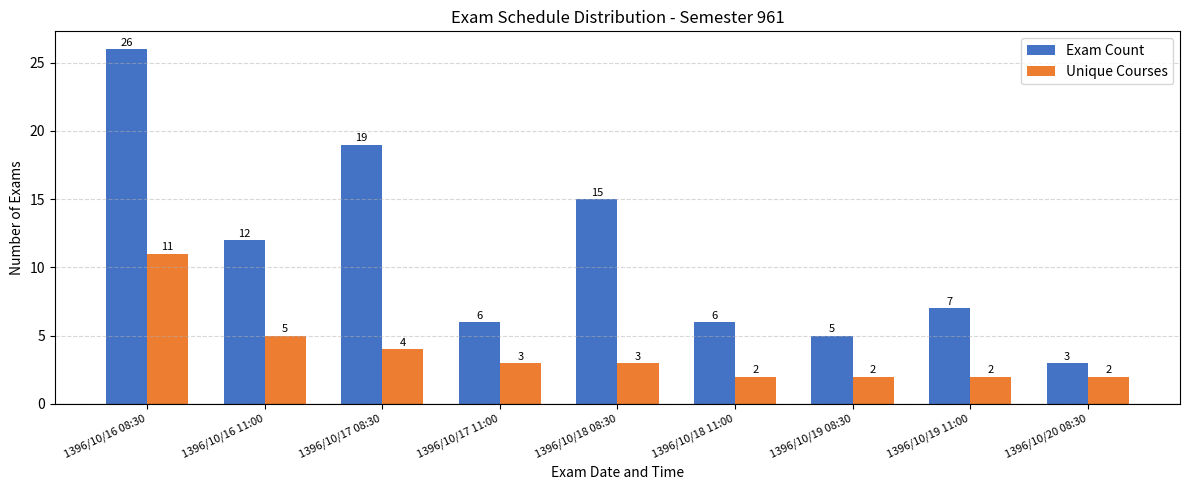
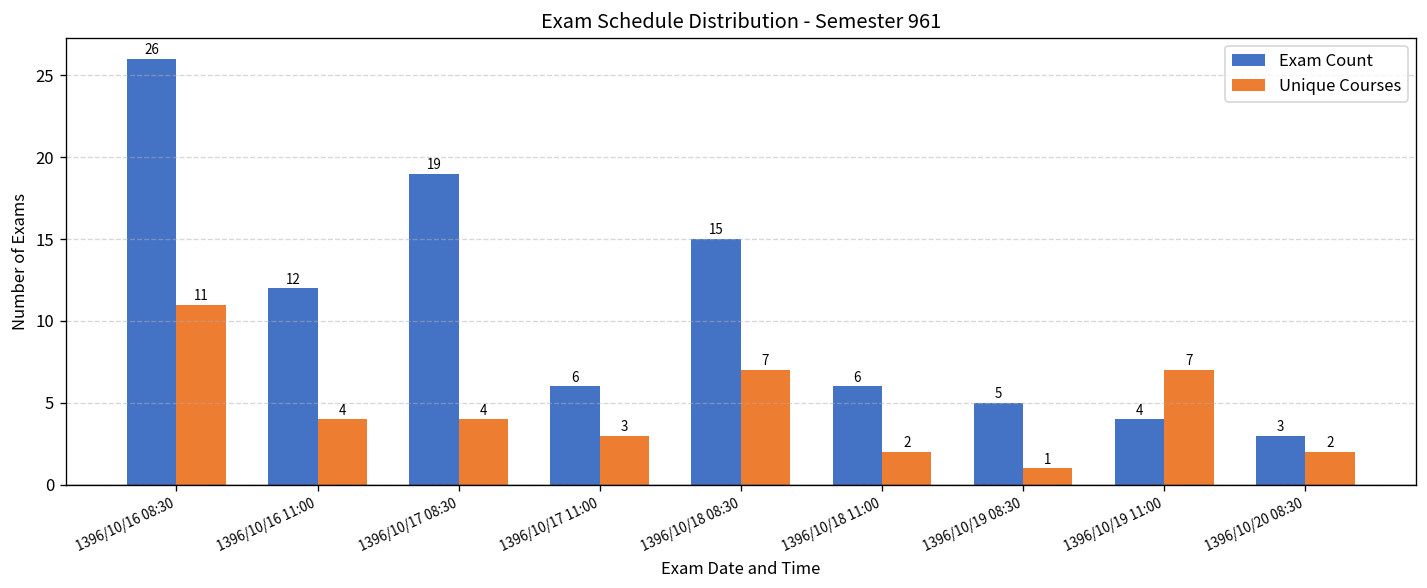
Unique Courses, 1396/10/16 11:00: 5 -> 4
Unique Courses, 1396/10/18 08:30: 3 -> 7
Unique Courses, 1396/10/19 08:30: 2 -> 1
Exam Count, 1396/10/19 11:00: 7 -> 4
Unique Courses, 1396/10/19 11:00: 2 -> 7
